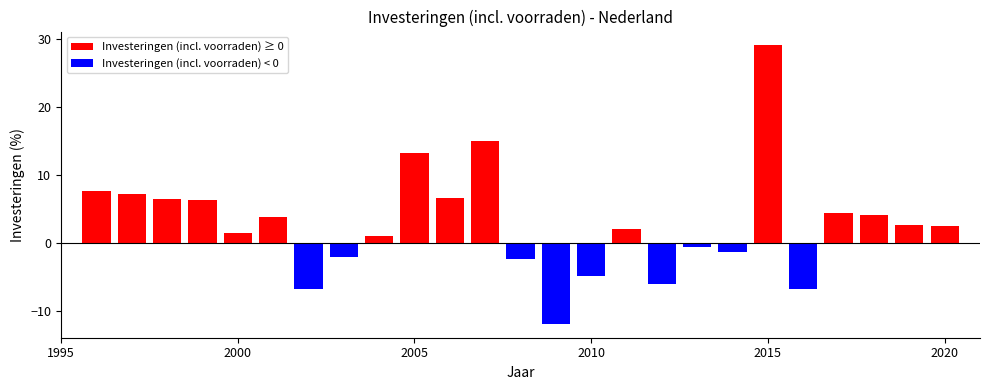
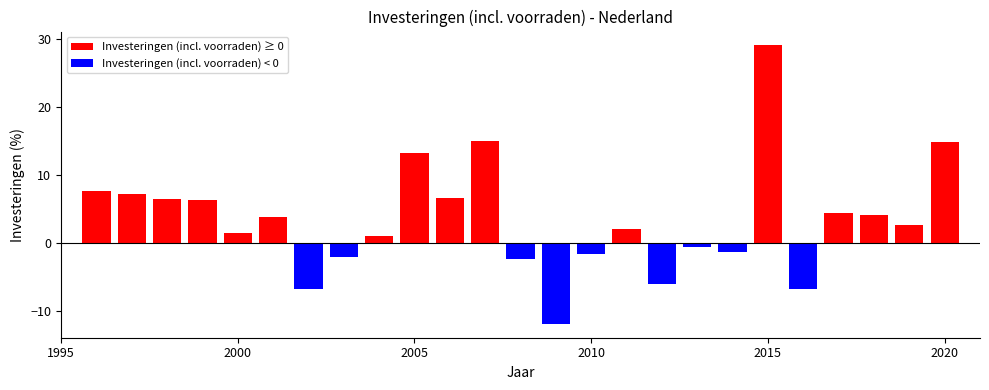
2010: -5 -> -2
2020: 3 -> 15
